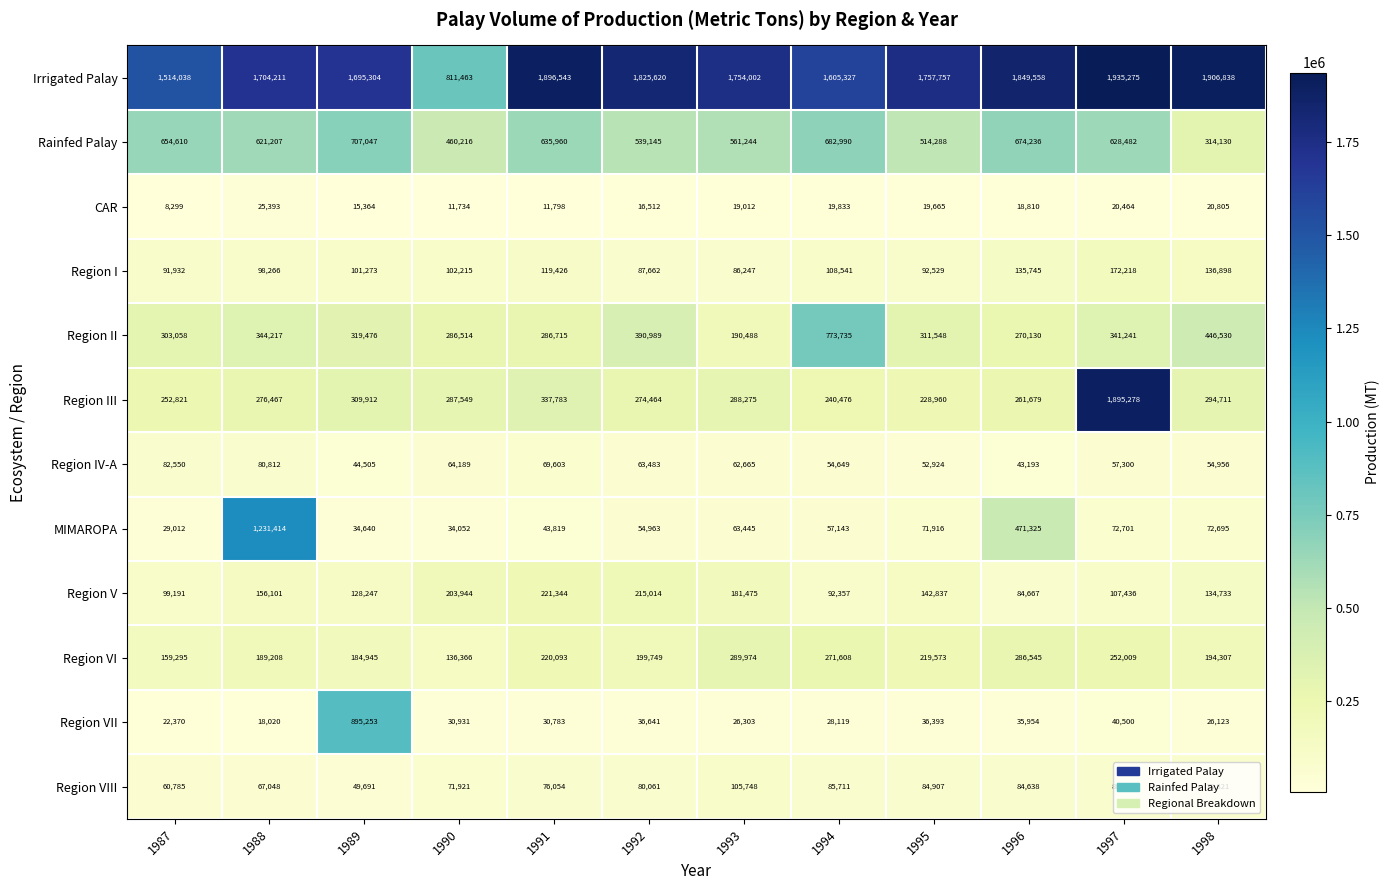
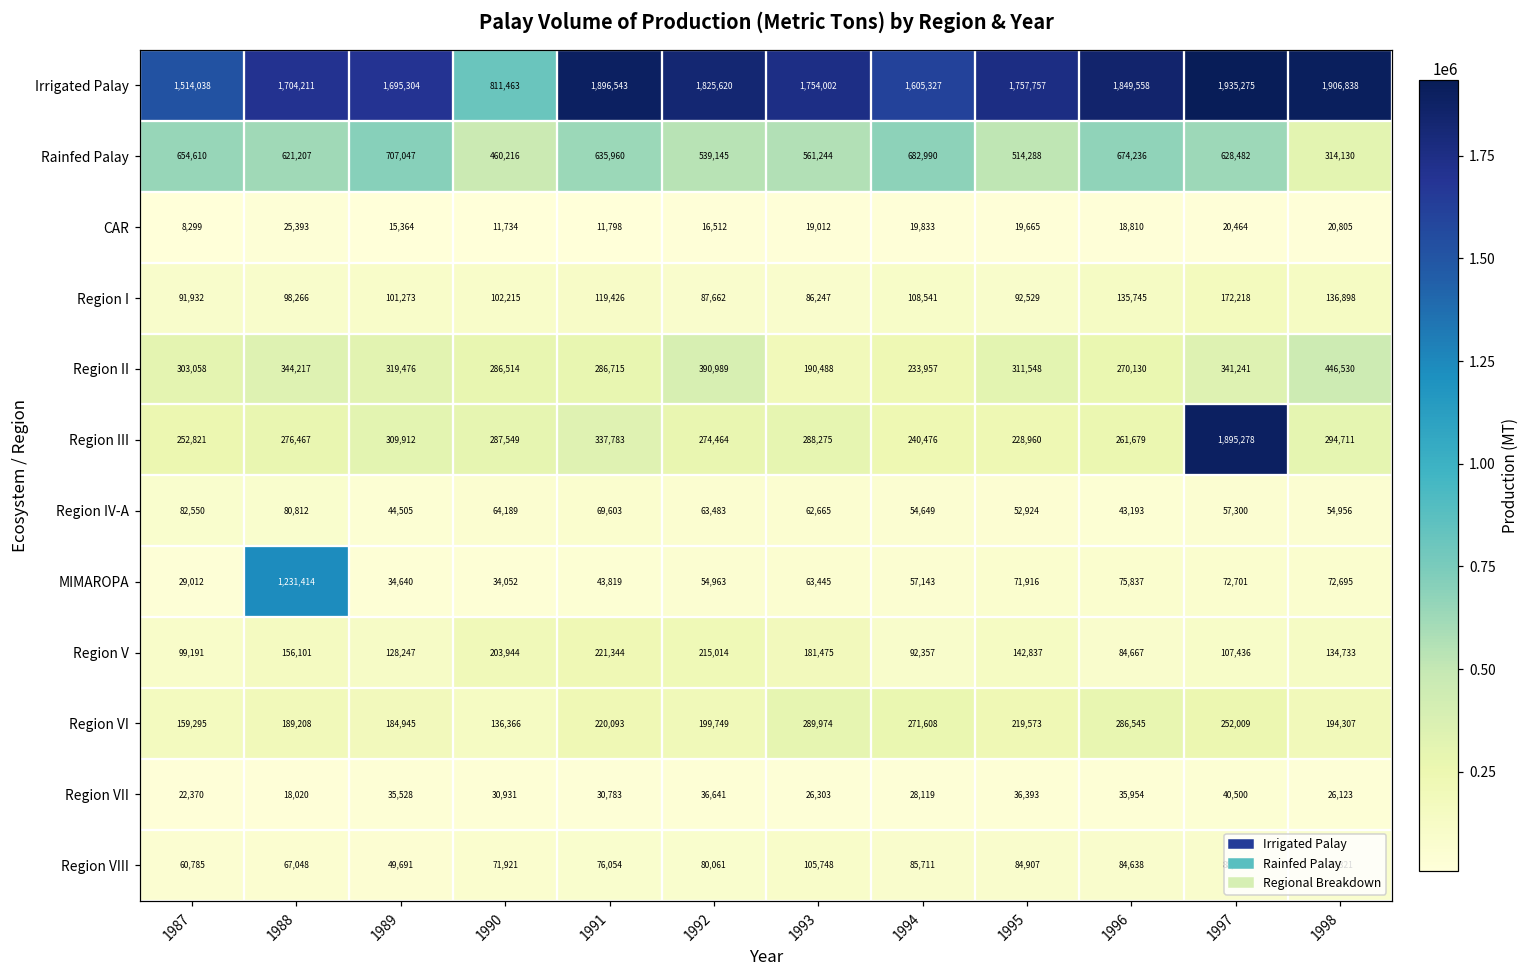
Region II, 1994: 773,735 -> 233,957
MIMAROPA, 1996: 471,325 -> 75,837
Region VII, 1989: 895,253 -> 35,528
